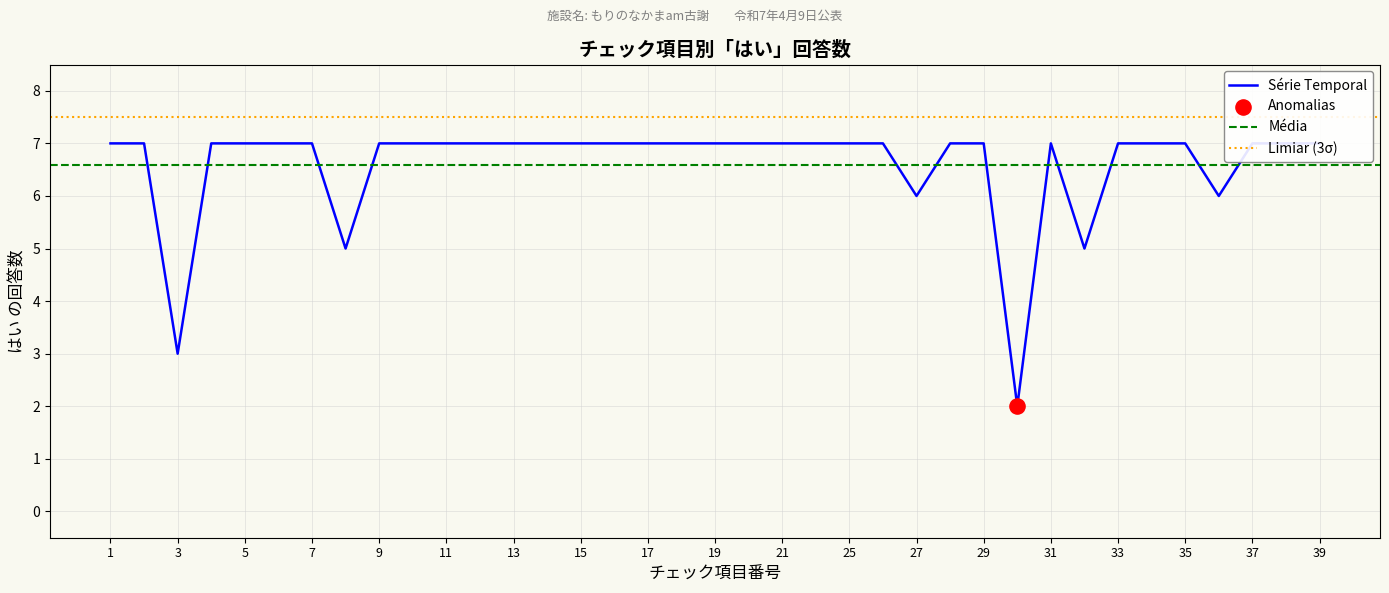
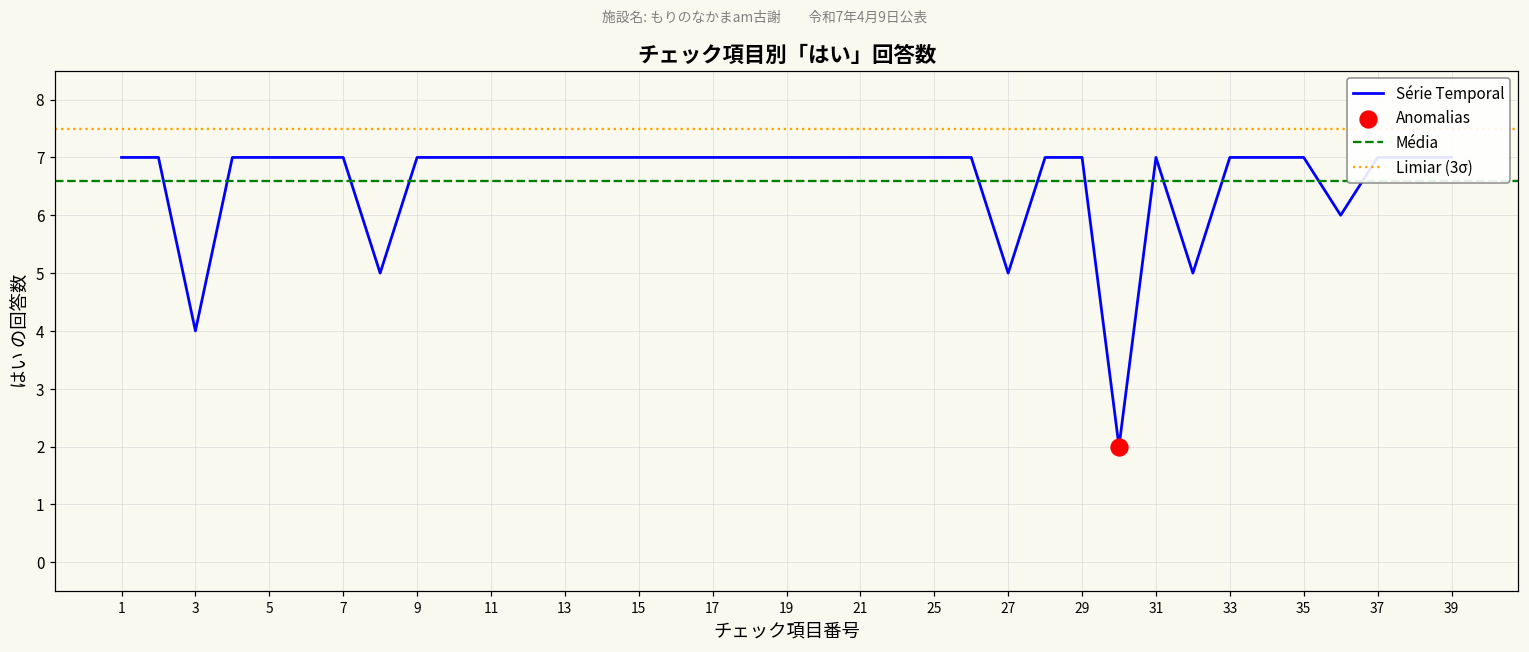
Série Temporal, 3: 3 -> 4
Série Temporal, 27: 6 -> 5
